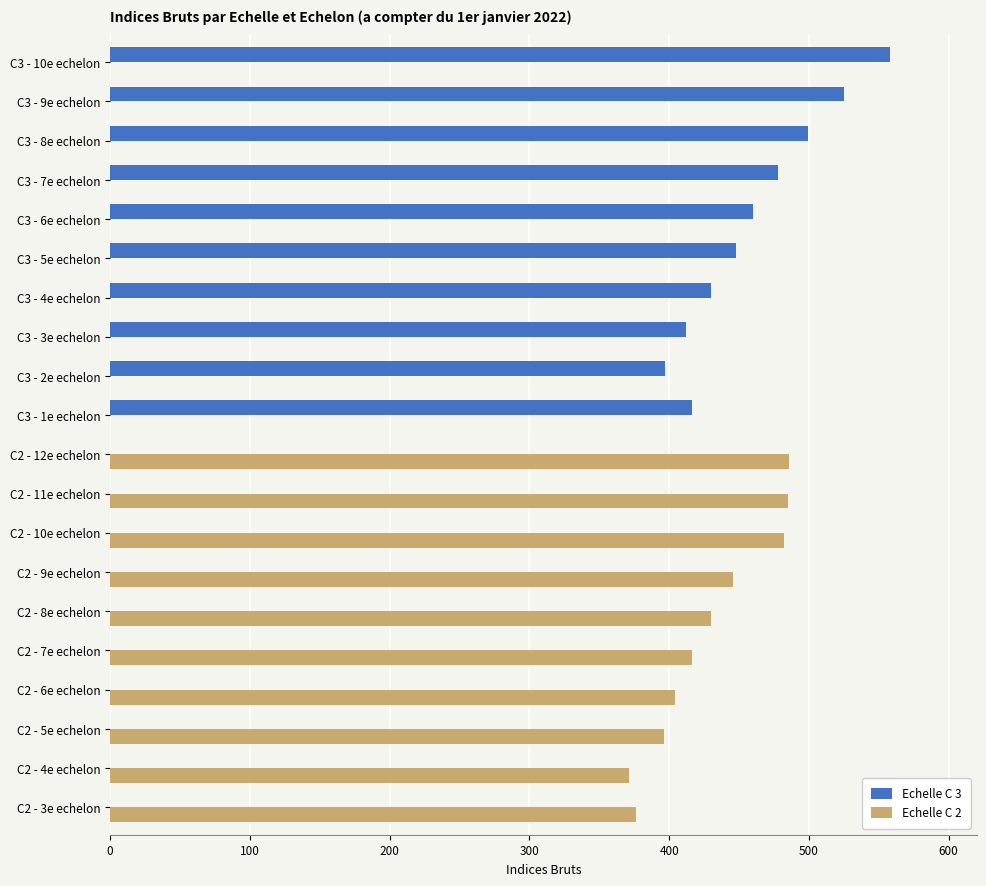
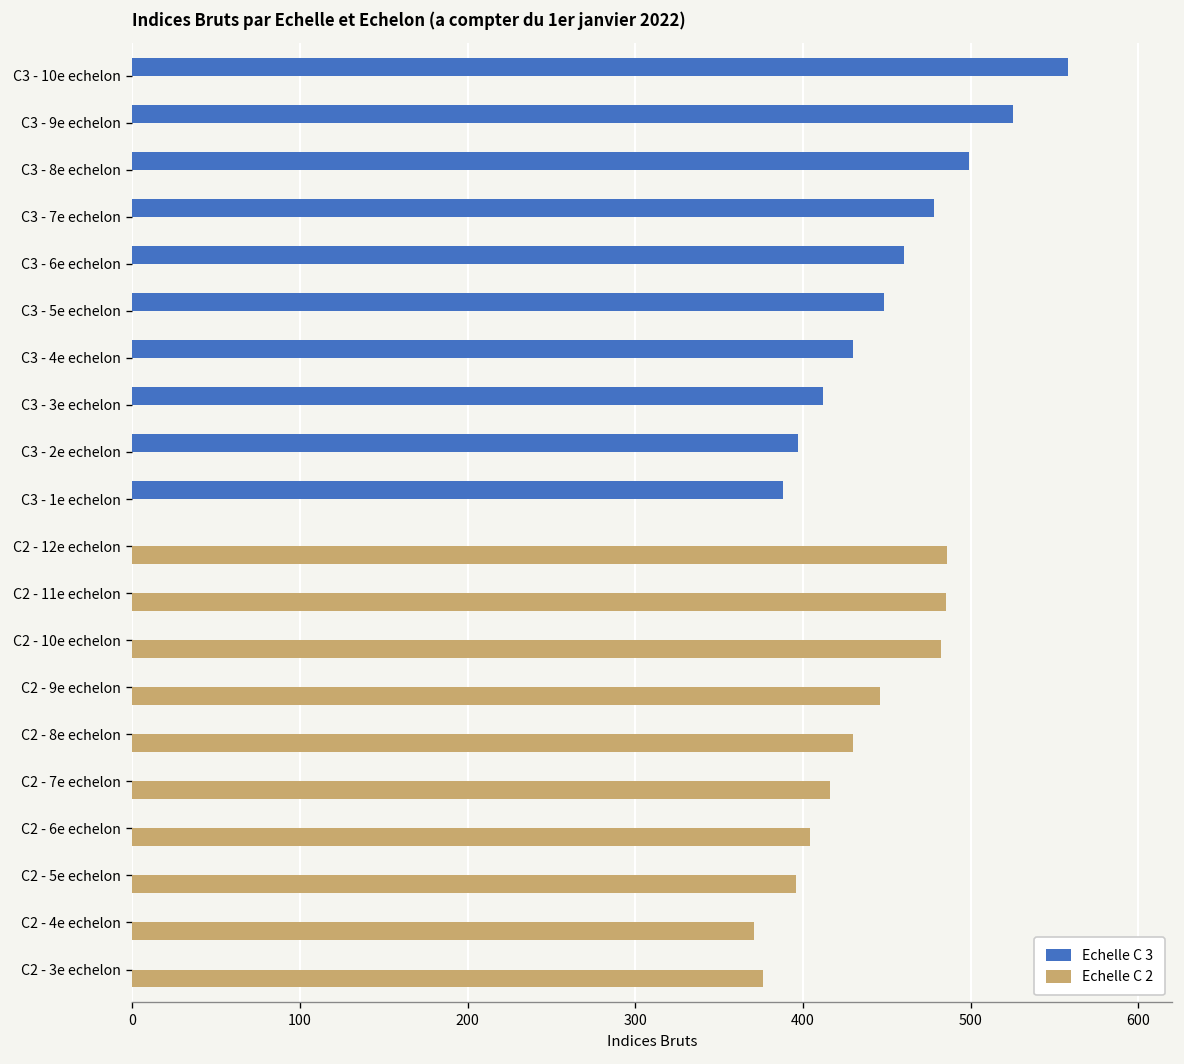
Echelle C 3, C3 - 1e echelon: 416 -> 388
